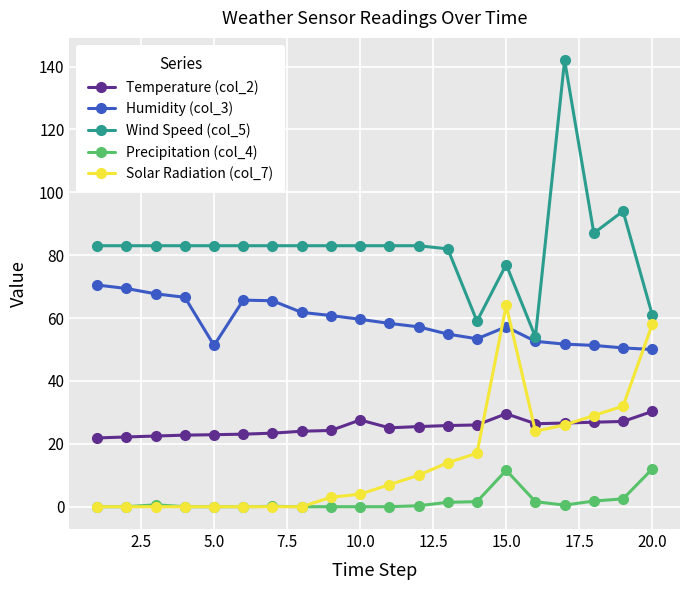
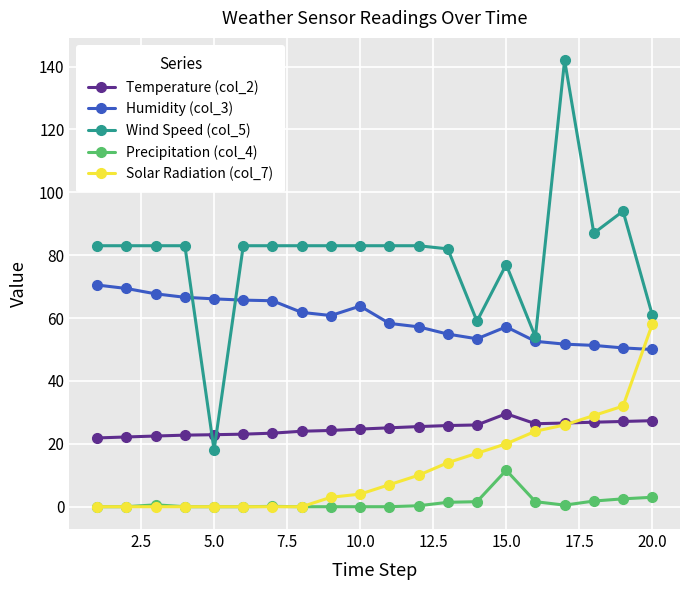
Humidity (col_3), 5.0: 51 -> 66
Wind Speed (col_5), 5.0: 83 -> 18
Temperature (col_2), 10.0: 28 -> 25
Humidity (col_3), 10.0: 60 -> 64
Solar Radiation (col_7), 15.0: 64 -> 20
Temperature (col_2), 20.0: 30 -> 27
Precipitation (col_4), 20.0: 12 -> 3
